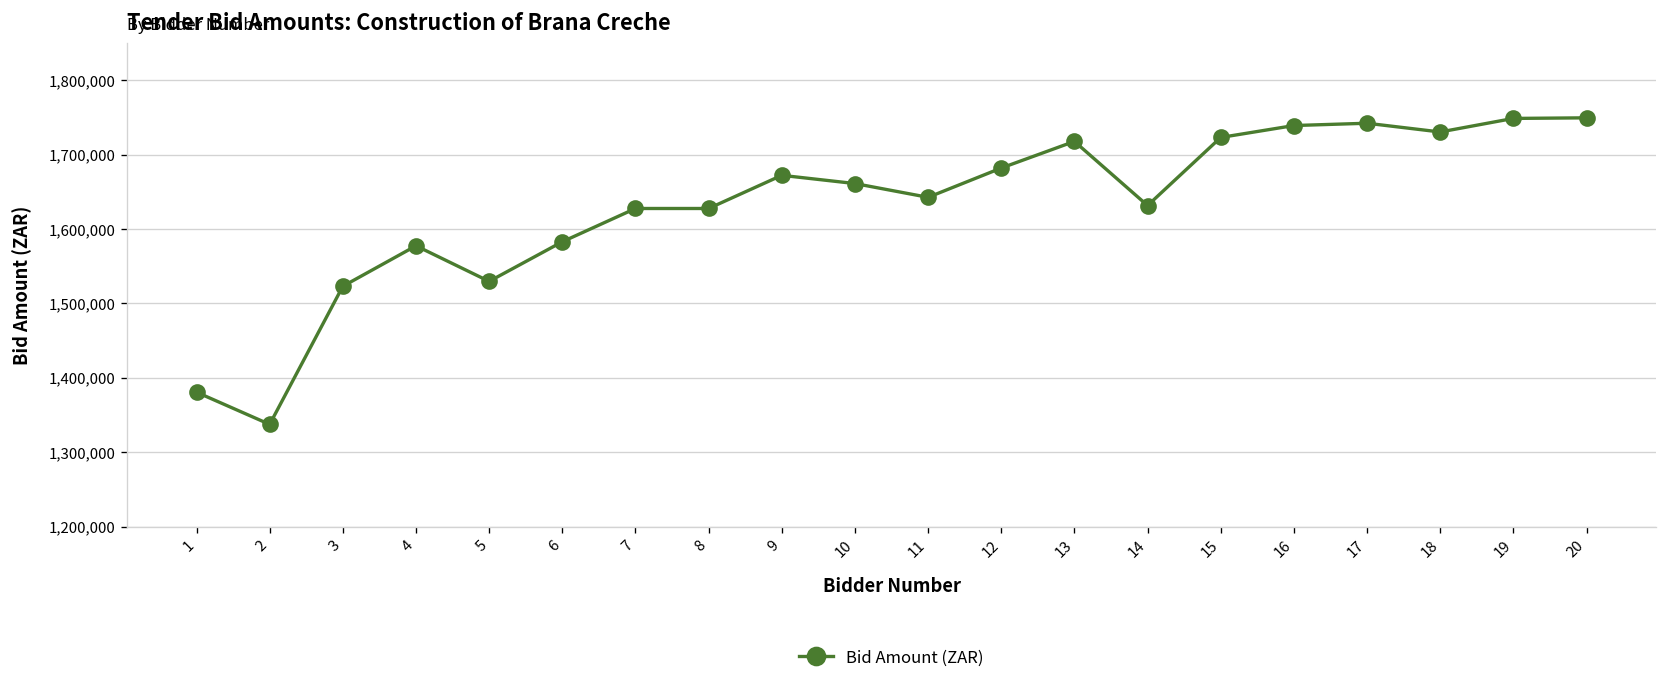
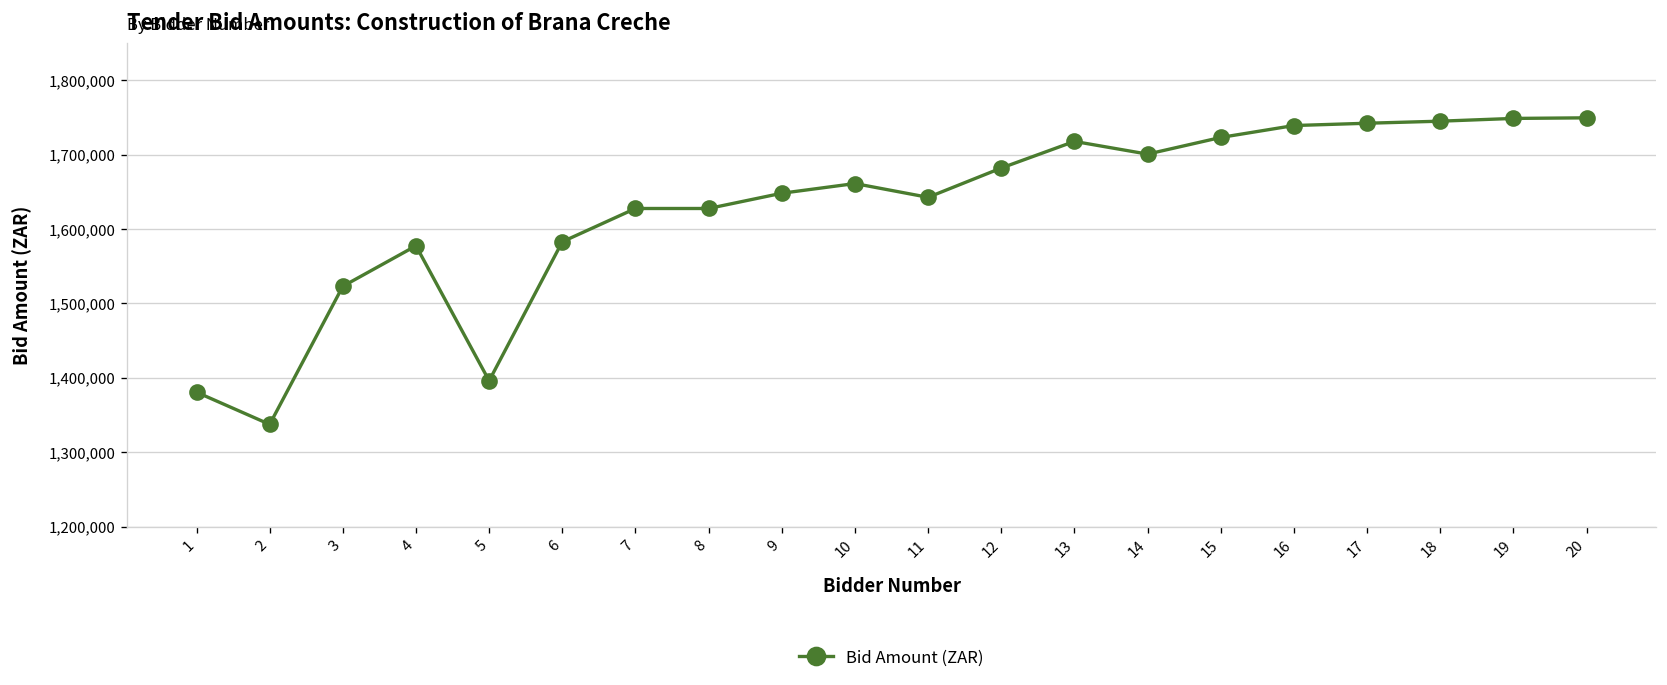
5: 1,530,000 -> 1,400,000
9: 1,670,000 -> 1,650,000
14: 1,630,000 -> 1,700,000
18: 1,730,000 -> 1,740,000
